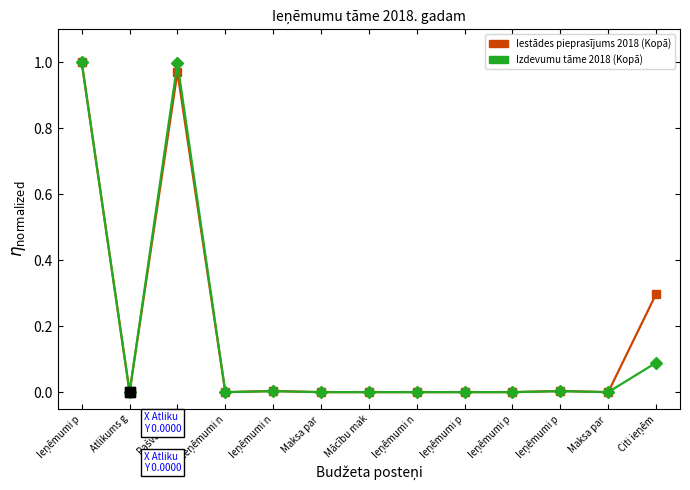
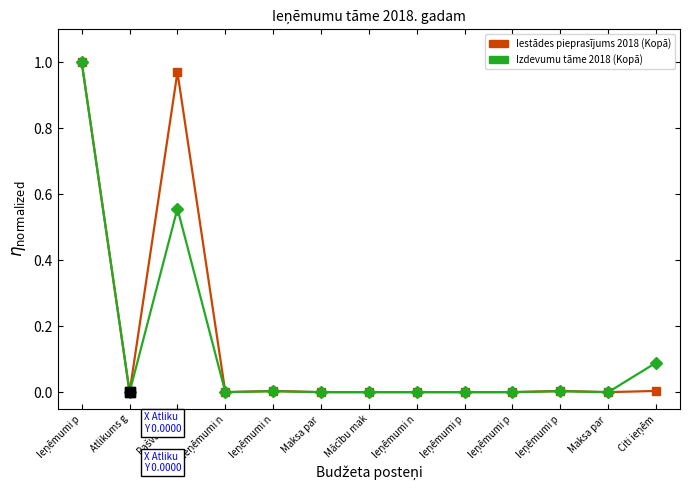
Izdevumu tāme 2018 (Kopā), Pašvaldība: 1.00 -> 0.56
Iestādes pieprasījums 2018 (Kopā), Citi ieņēm: 0.30 -> 0.00
